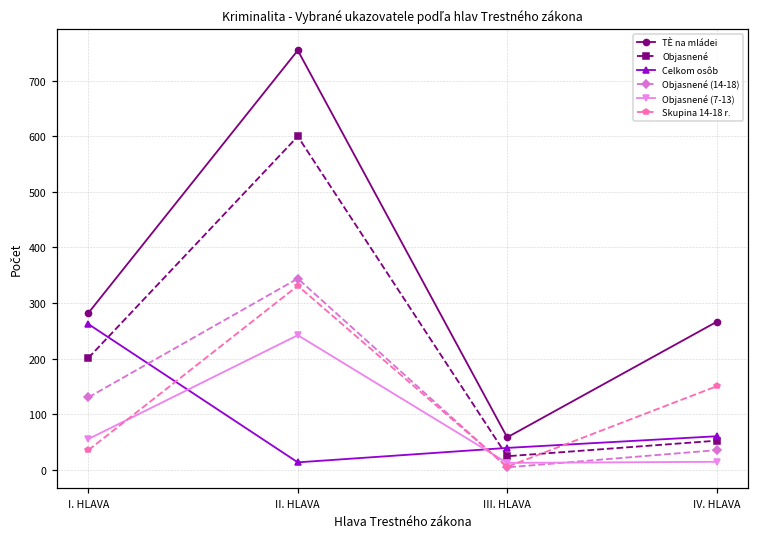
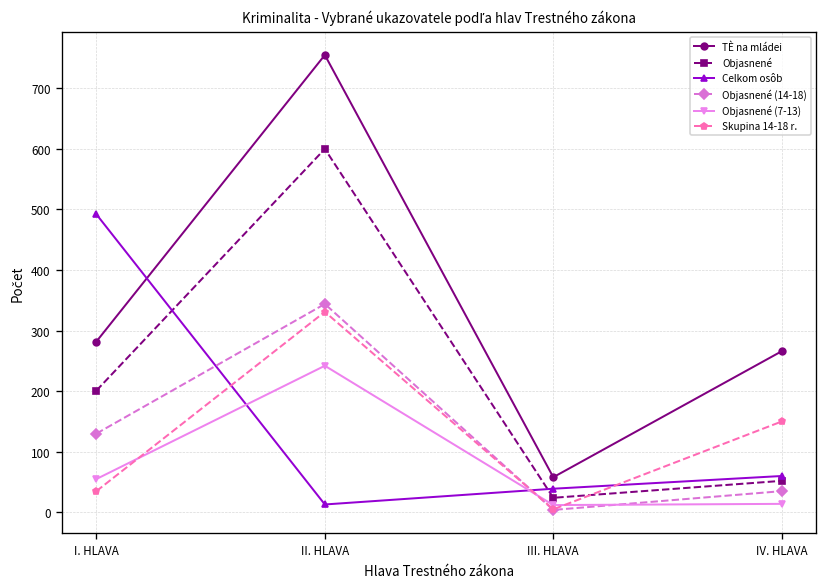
Celkom osôb, I. HLAVA: 260 -> 490
